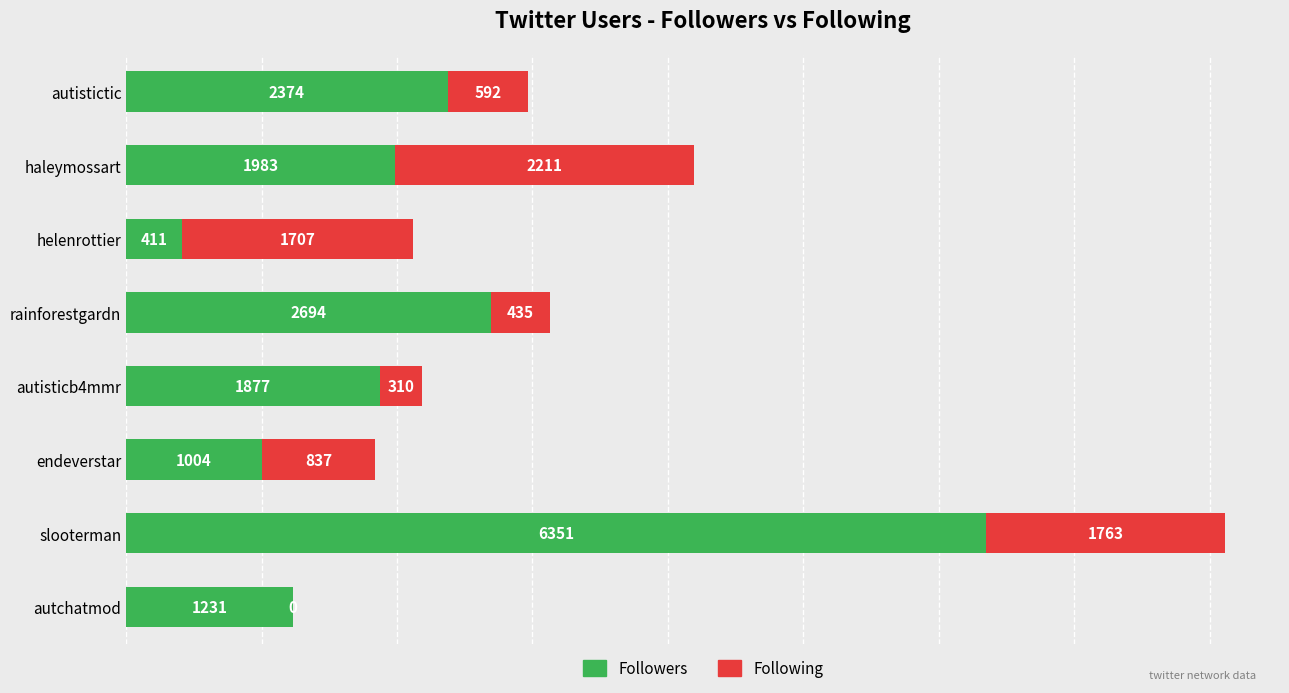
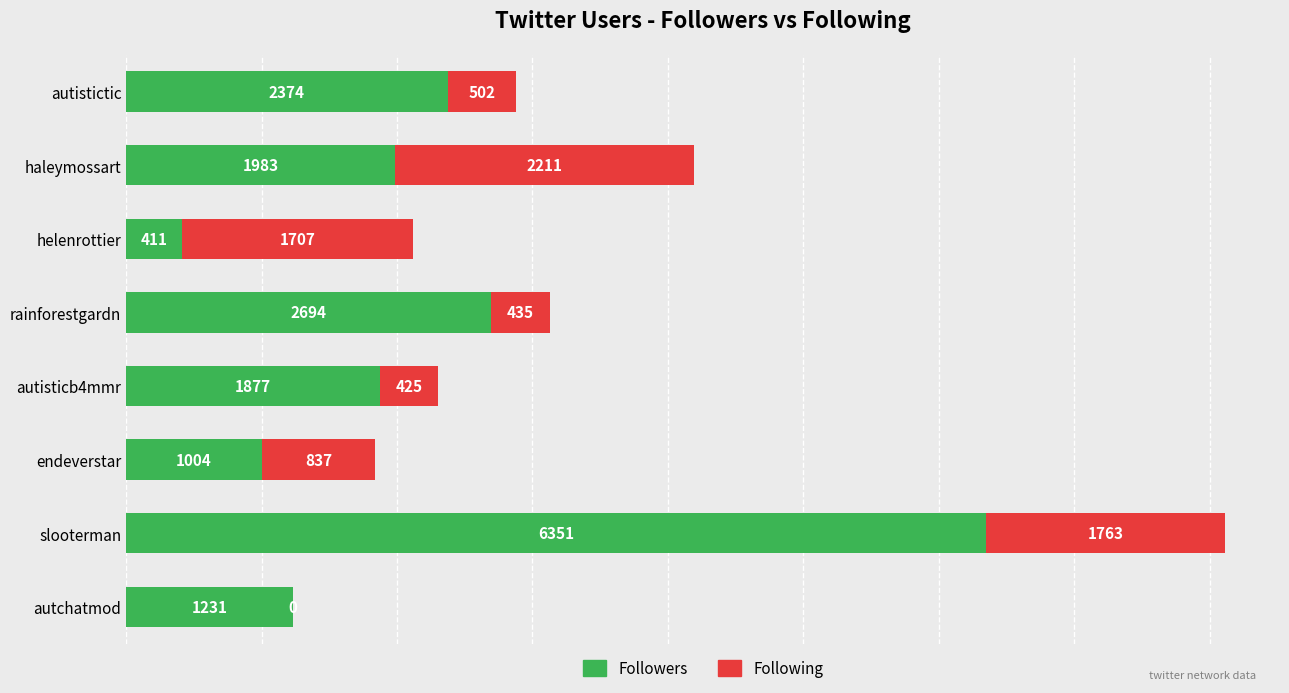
Following, autistictic: 592 -> 502
Following, autisticb4mmr: 310 -> 425
